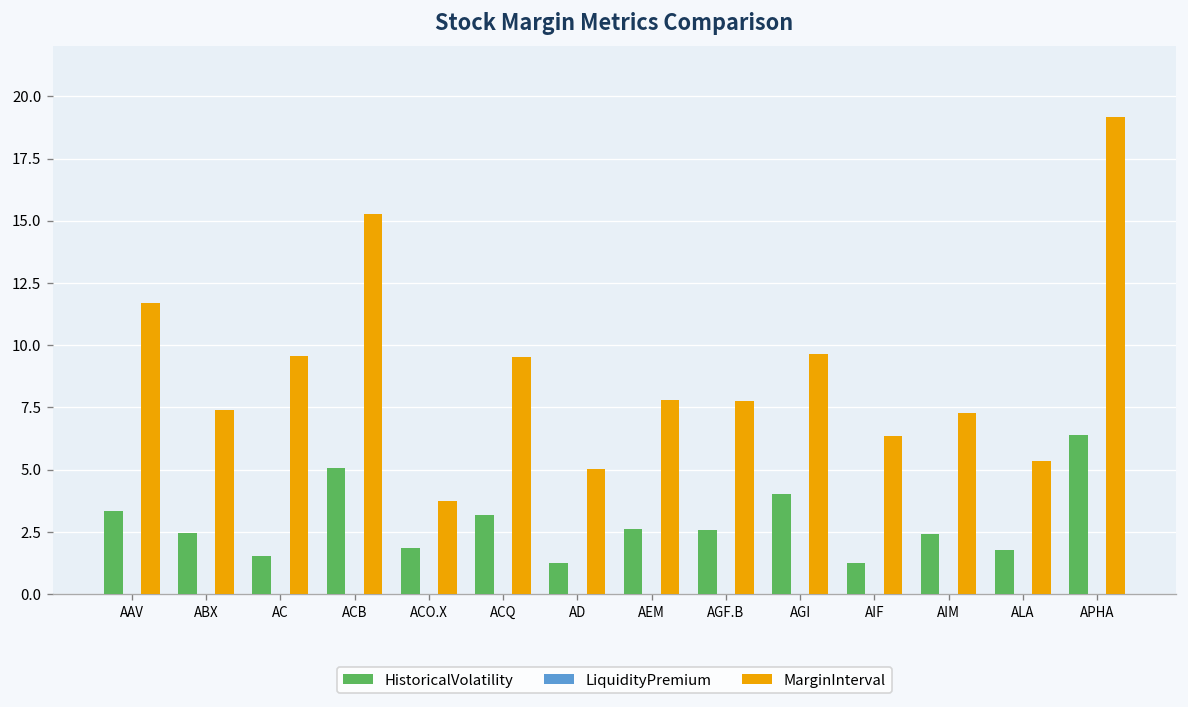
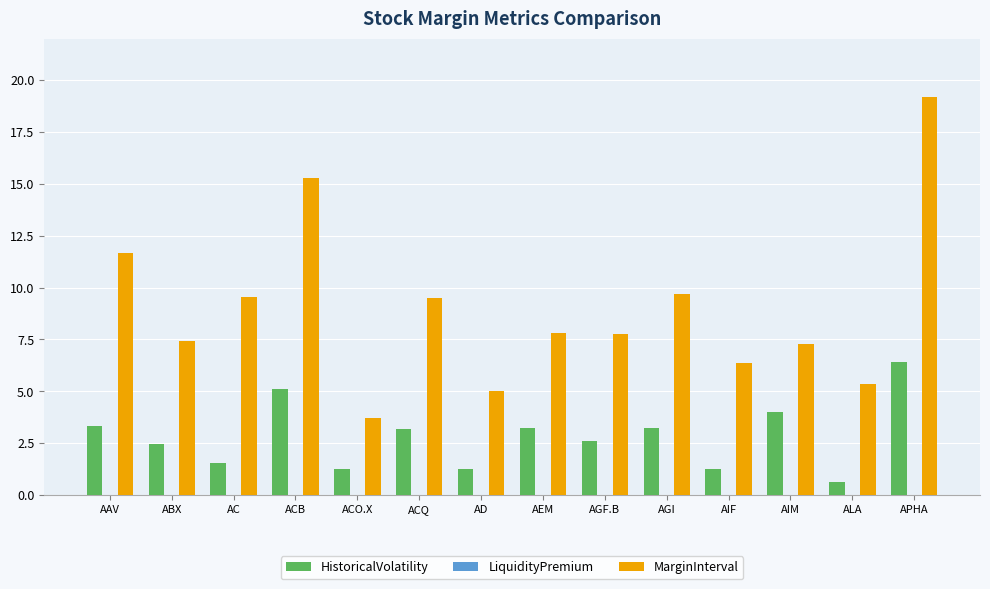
HistoricalVolatility, ACO.X: 1.9 -> 1.2
HistoricalVolatility, AEM: 2.6 -> 3.2
HistoricalVolatility, AGI: 4.0 -> 3.2
HistoricalVolatility, AIM: 2.4 -> 4.0
HistoricalVolatility, ALA: 1.8 -> 0.6
